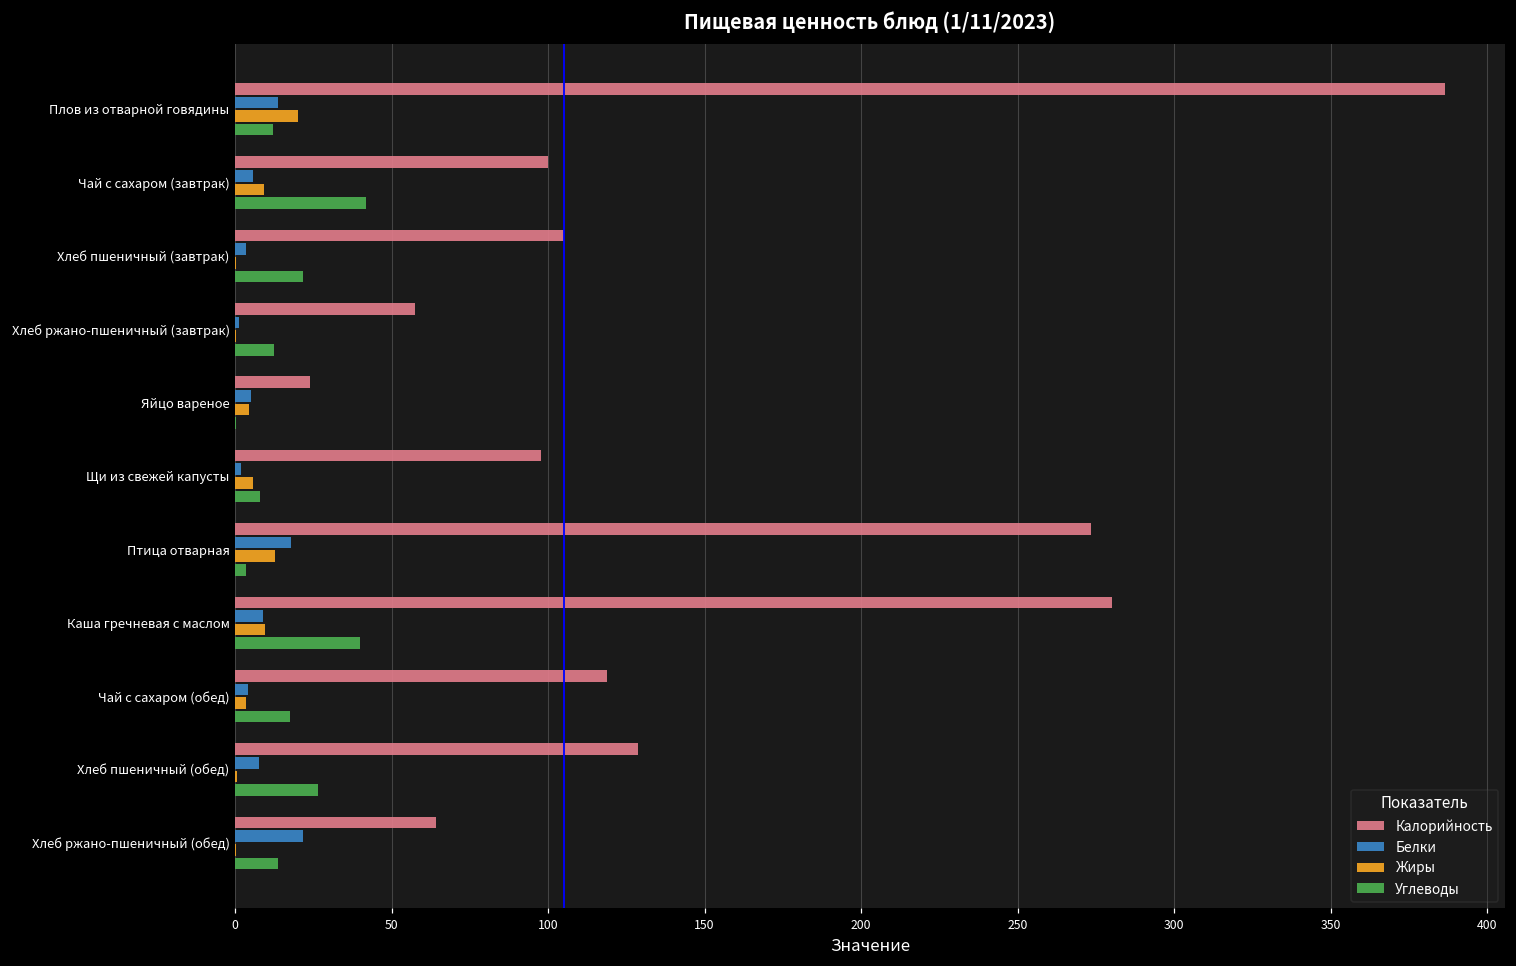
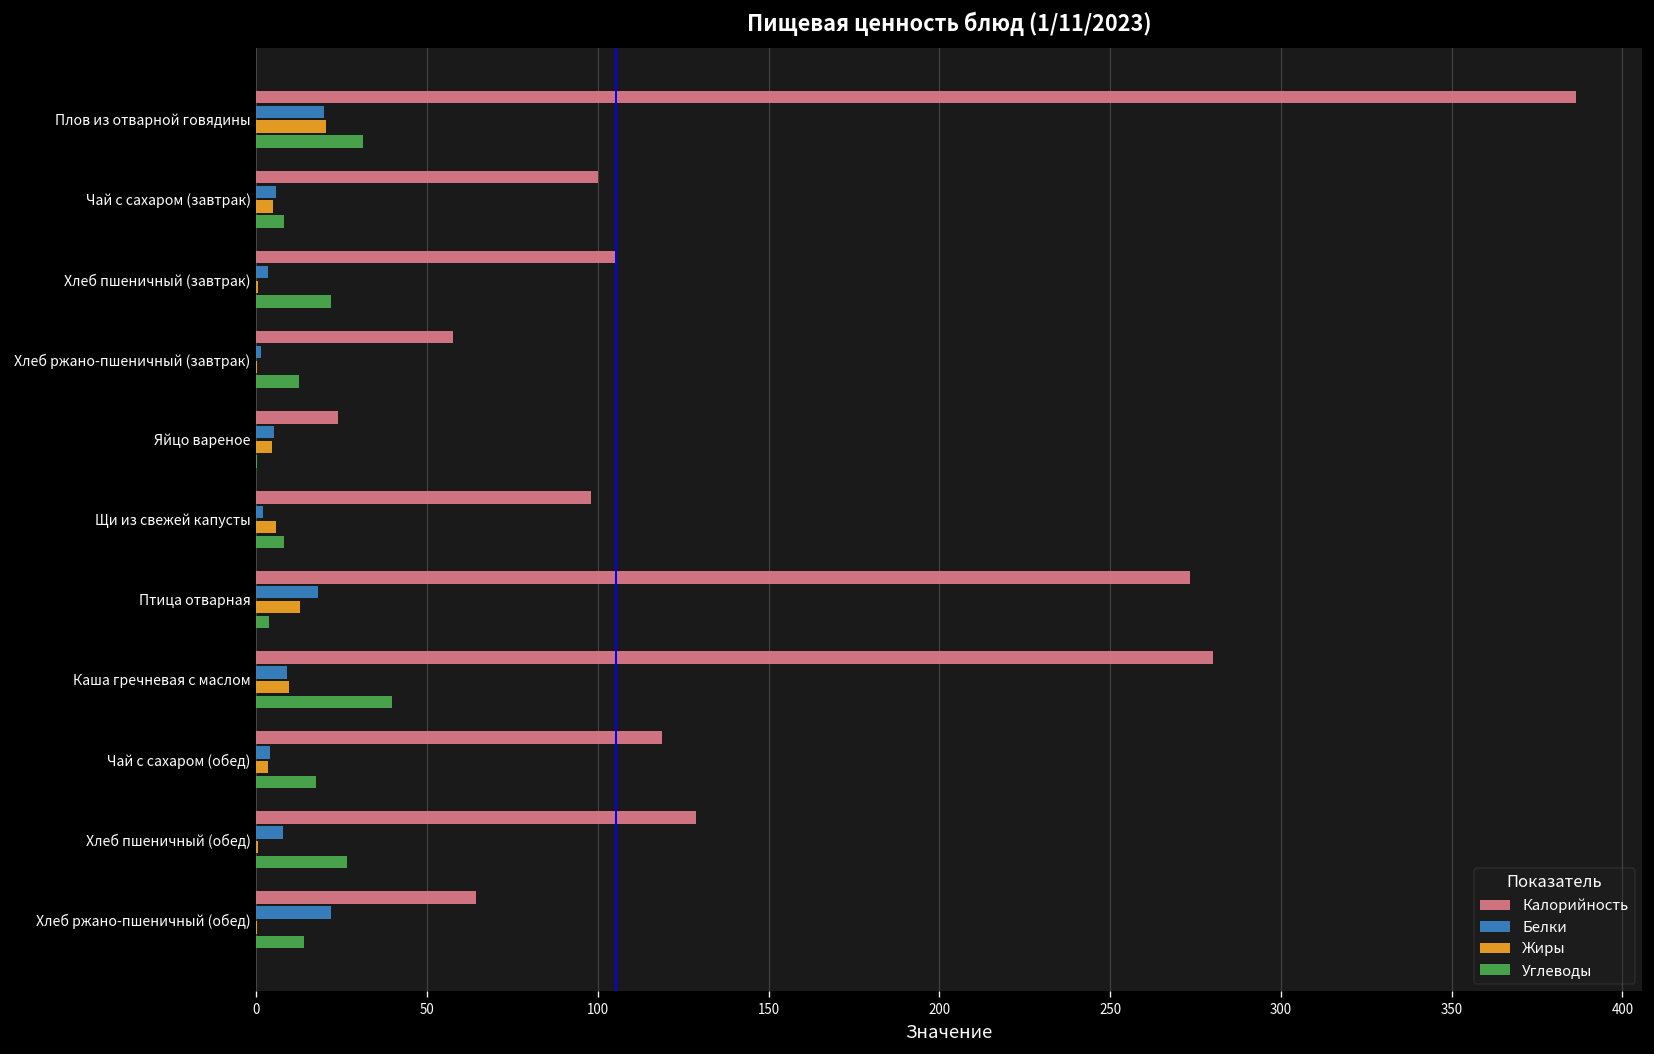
Белки, Плов из отварной говядины: 14 -> 20
Углеводы, Плов из отварной говядины: 12 -> 31
Жиры, Чай с сахаром (завтрак): 9 -> 5
Углеводы, Чай с сахаром (завтрак): 42 -> 8
